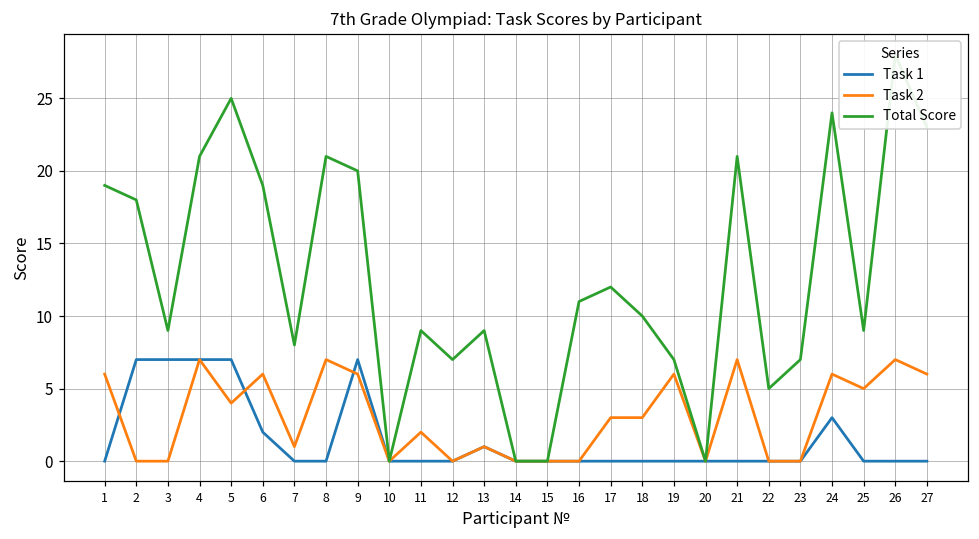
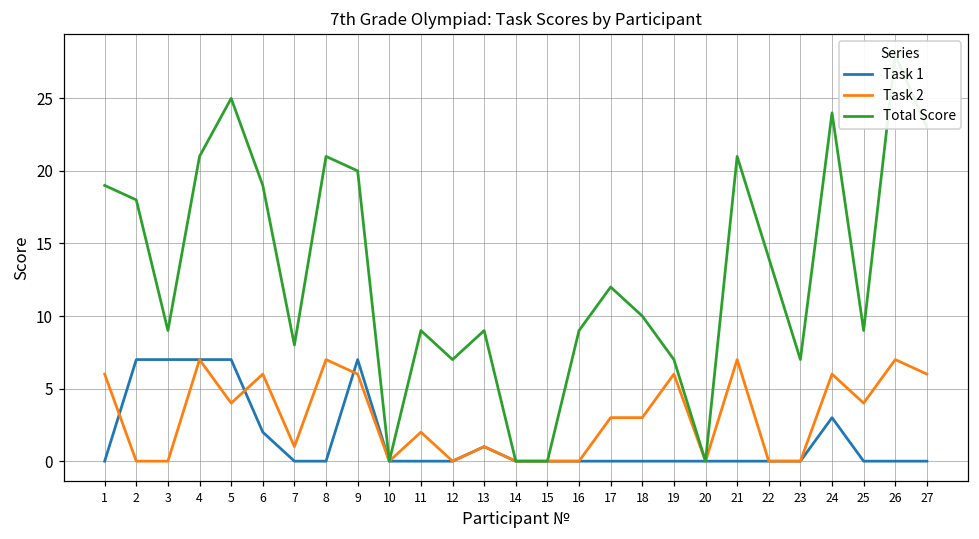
Total Score, 16: 11 -> 9
Total Score, 22: 5 -> 14
Task 2, 25: 5 -> 4
